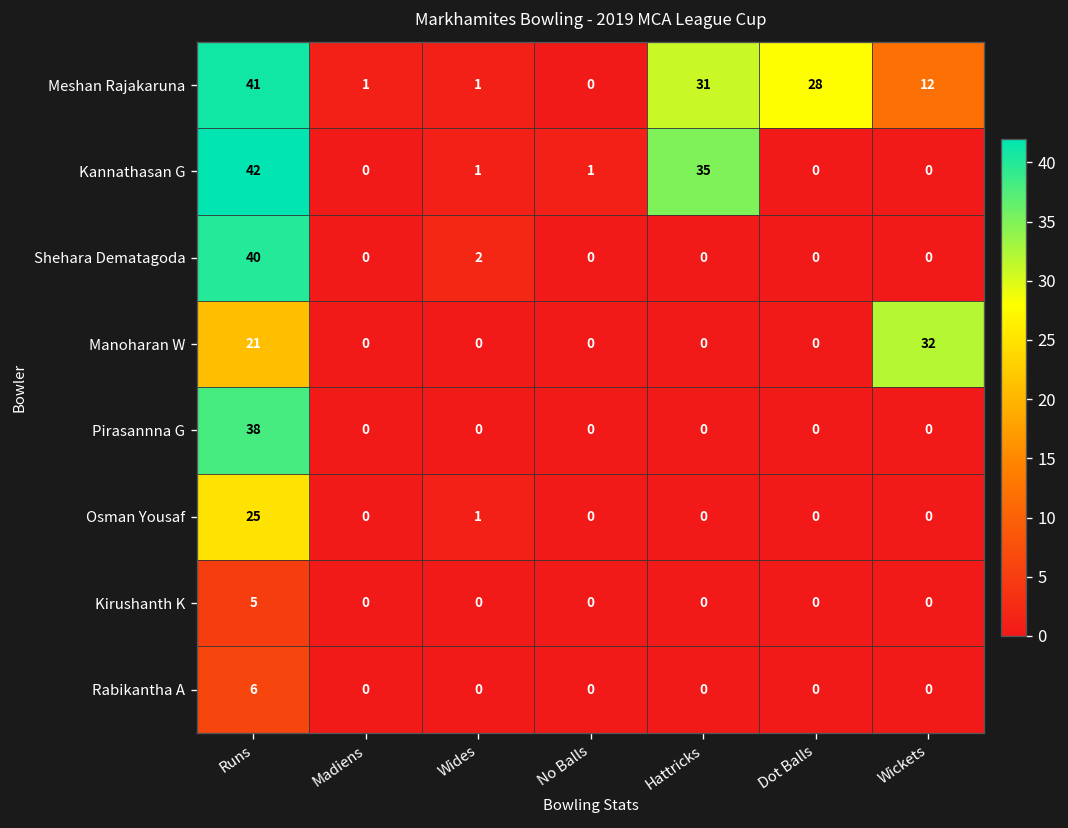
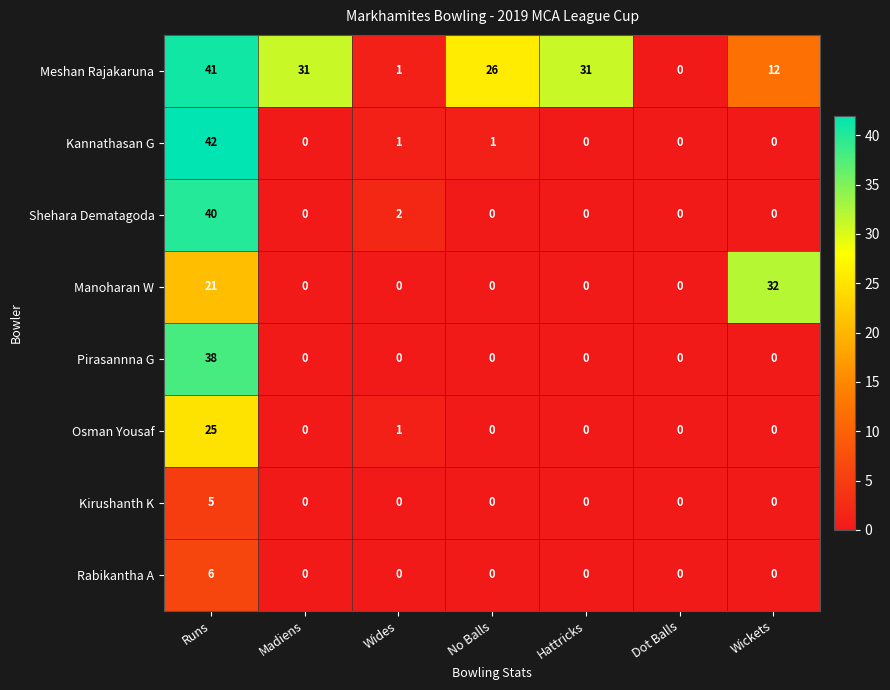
Meshan Rajakaruna, Madiens: 1 -> 31
Meshan Rajakaruna, No Balls: 0 -> 26
Meshan Rajakaruna, Dot Balls: 28 -> 0
Kannathasan G, Hattricks: 35 -> 0
